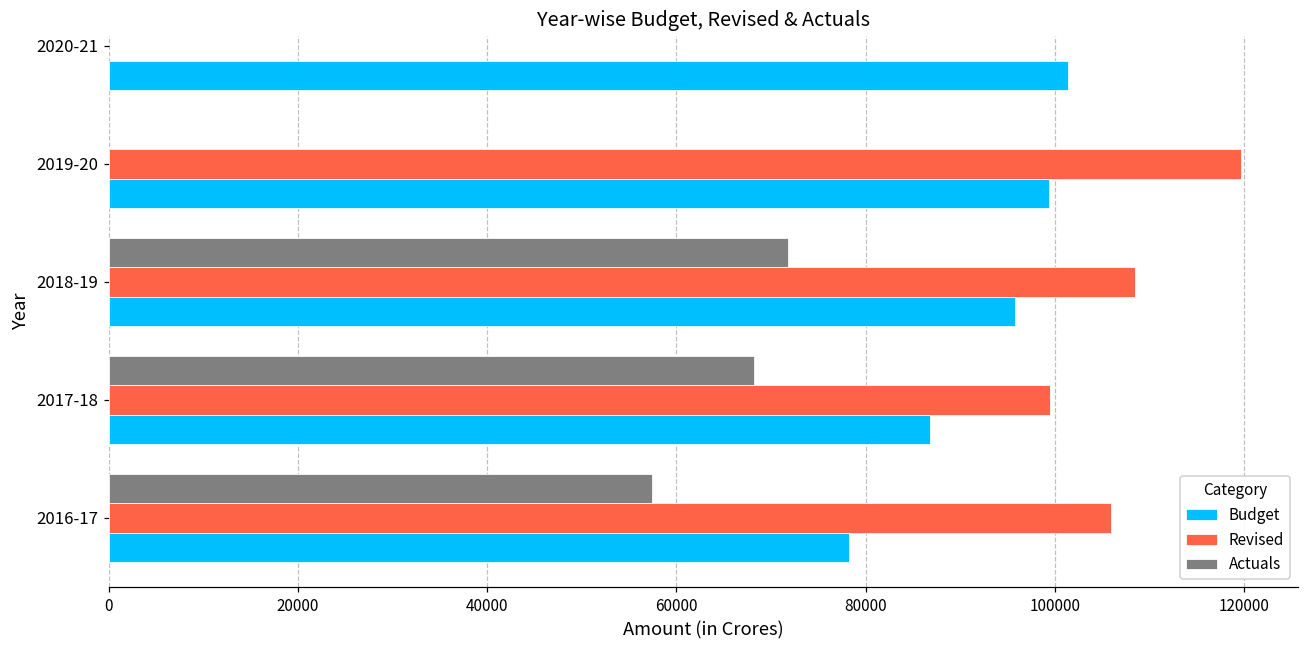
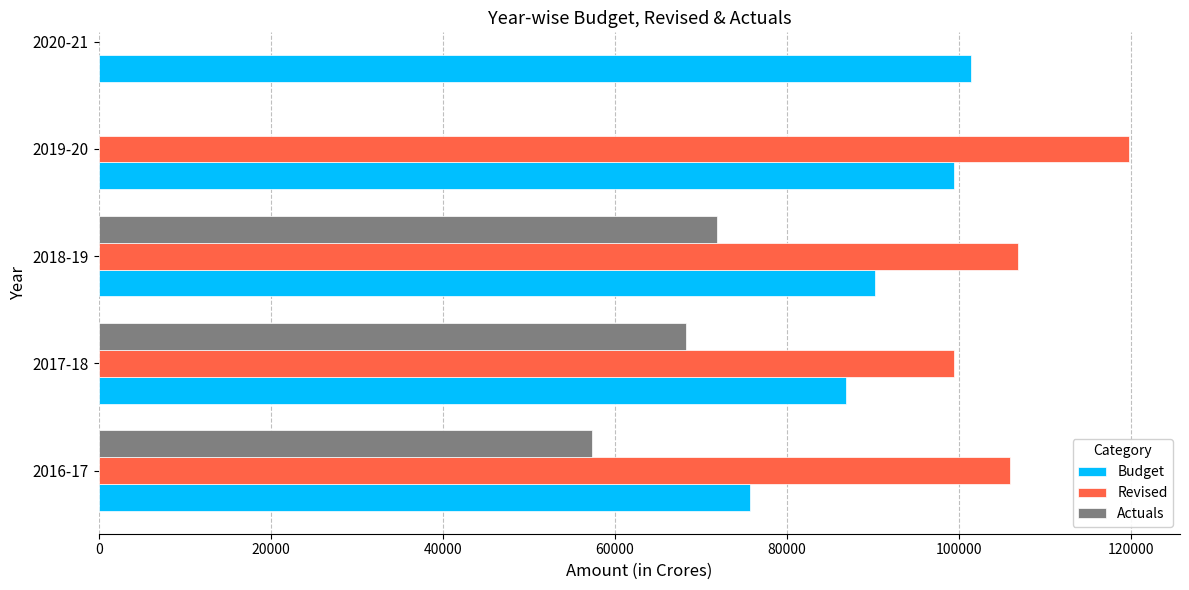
Revised, 2018-19: 108000 -> 107000
Budget, 2018-19: 96000 -> 90000
Budget, 2016-17: 78000 -> 76000
